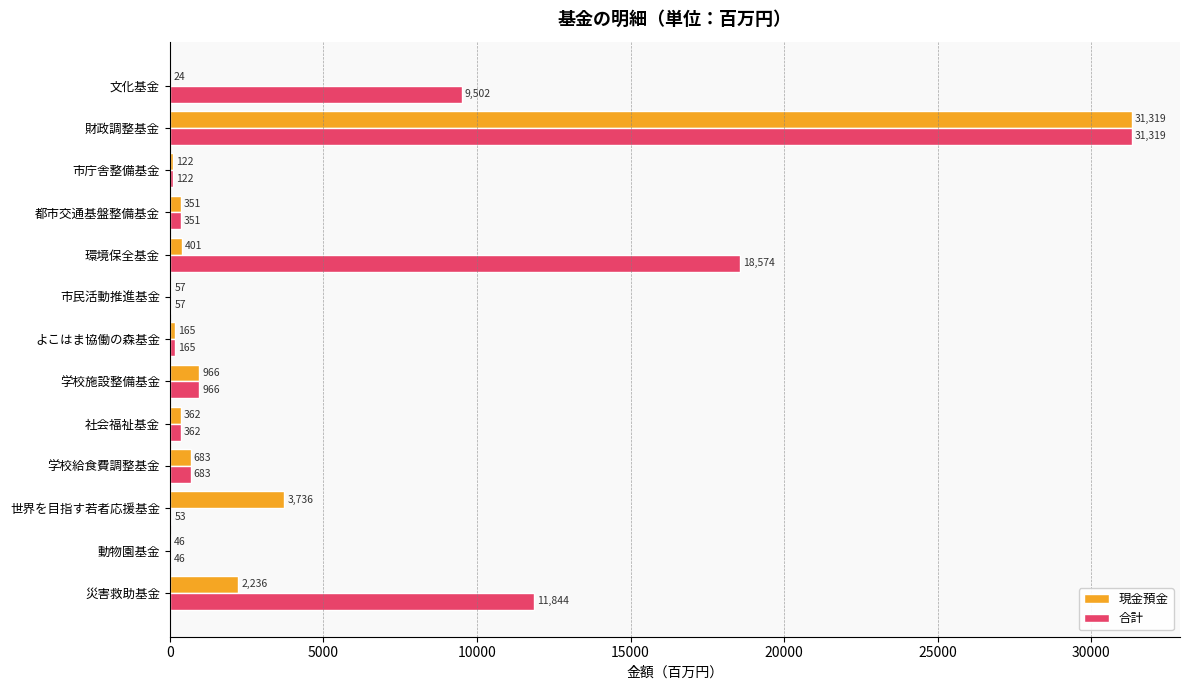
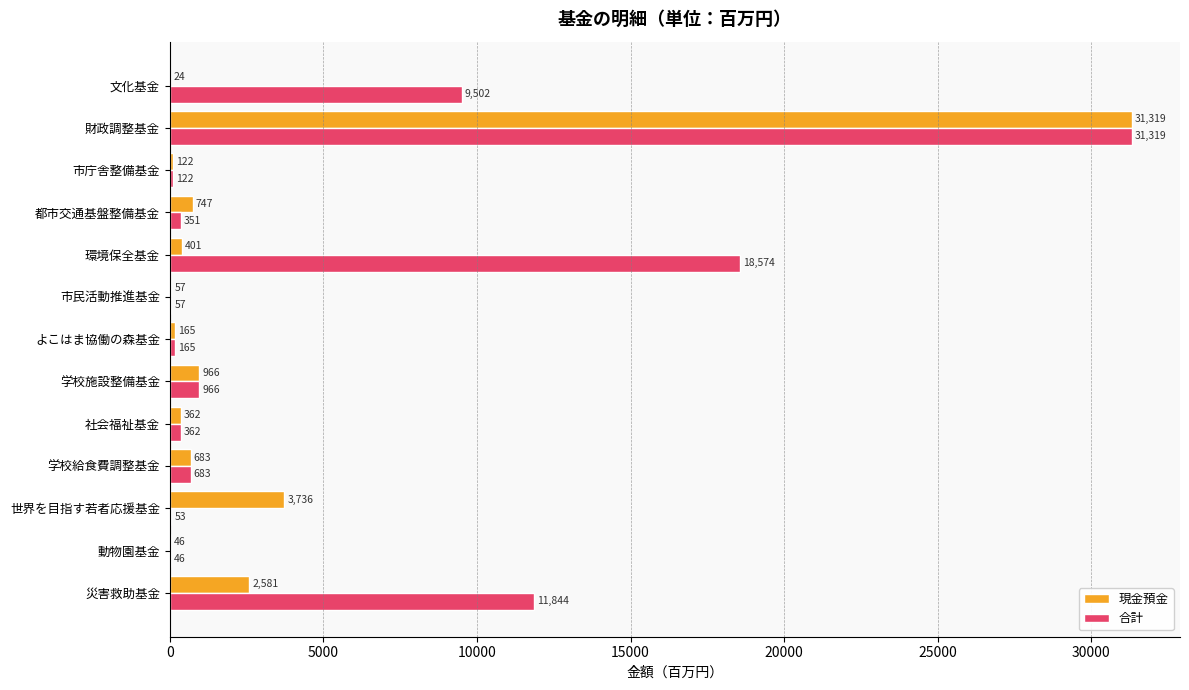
現金預金, 都市交通基盤整備基金: 351 -> 747
現金預金, 災害救助基金: 2,236 -> 2,581
